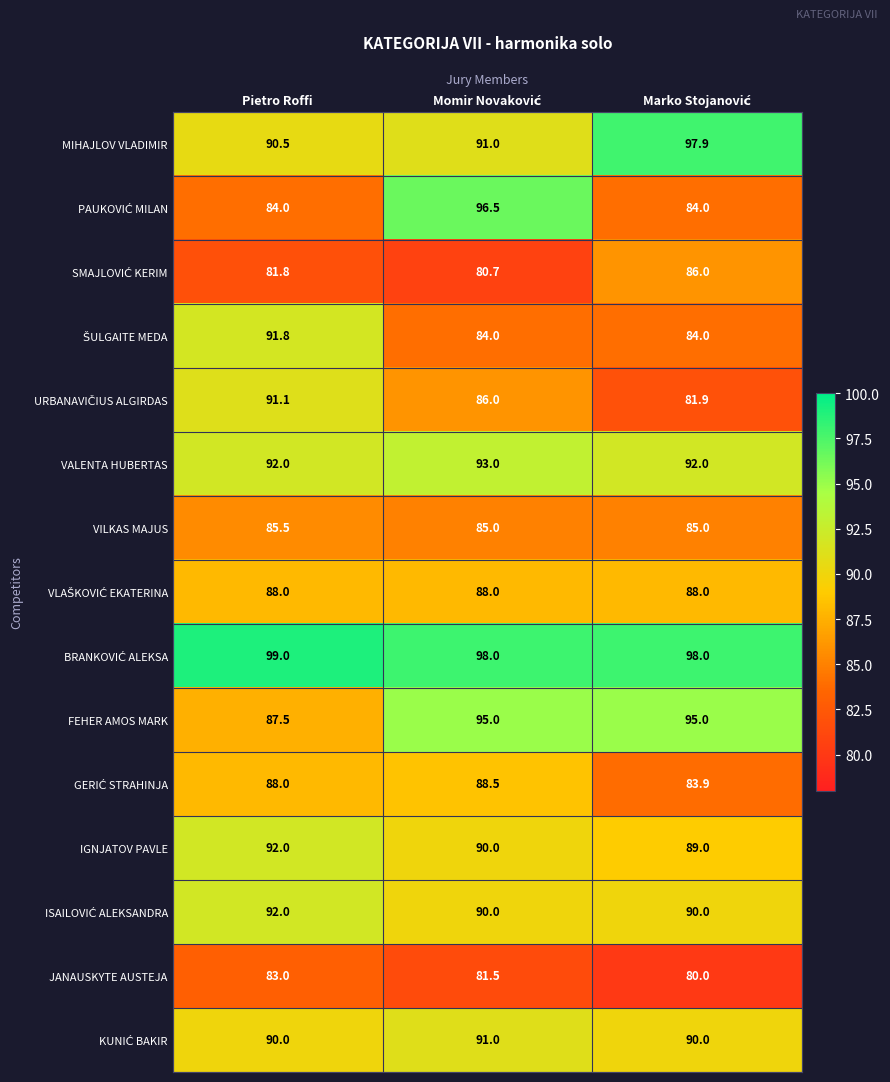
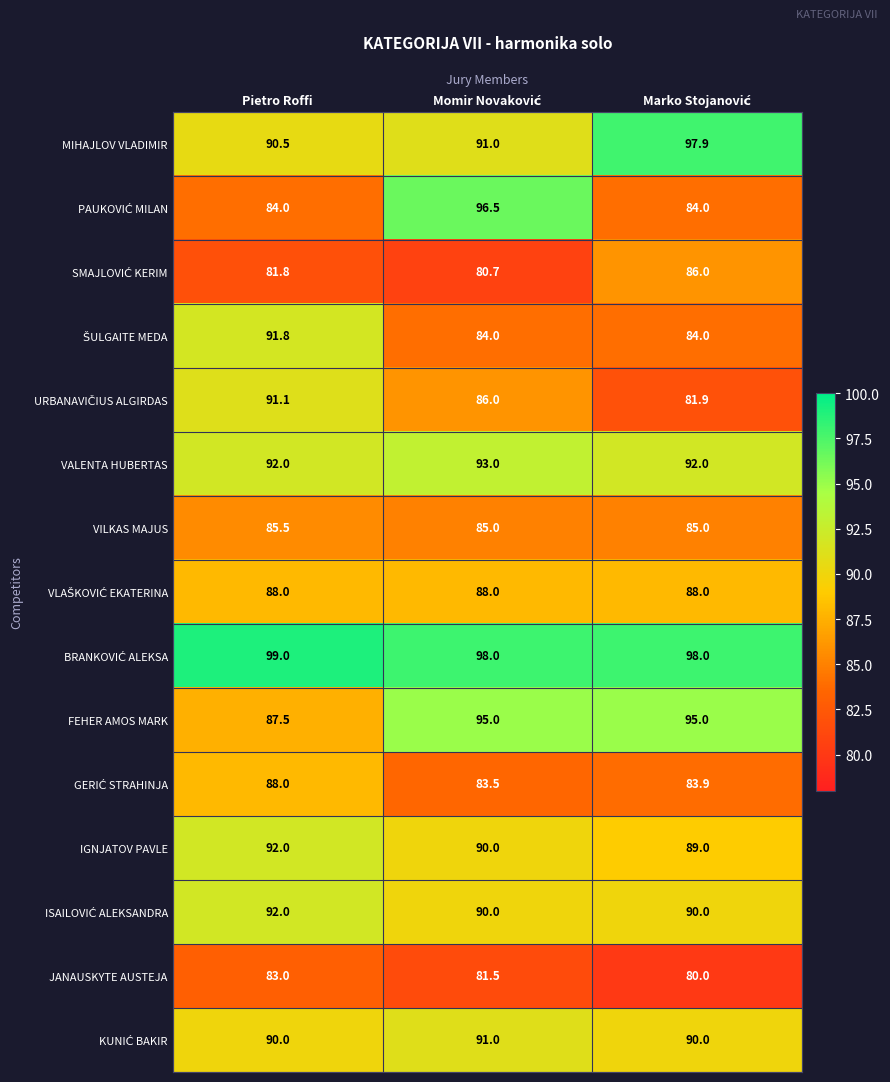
GERIĆ STRAHINJA, Momir Novaković: 88.5 -> 83.5
